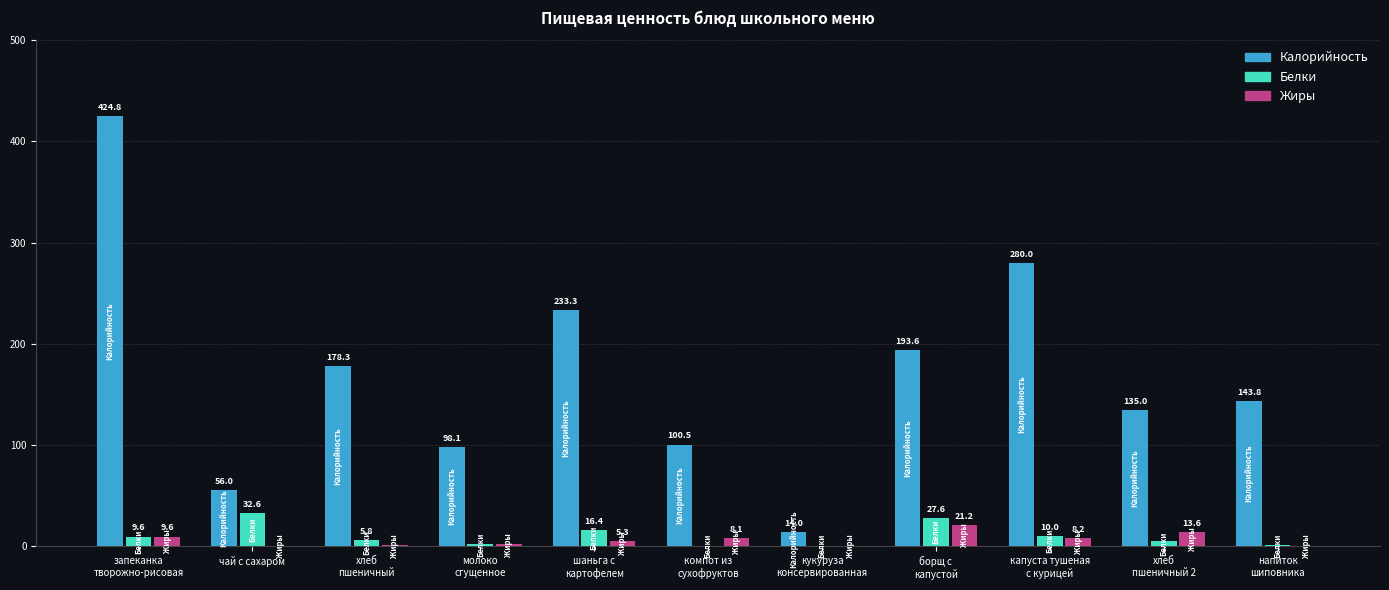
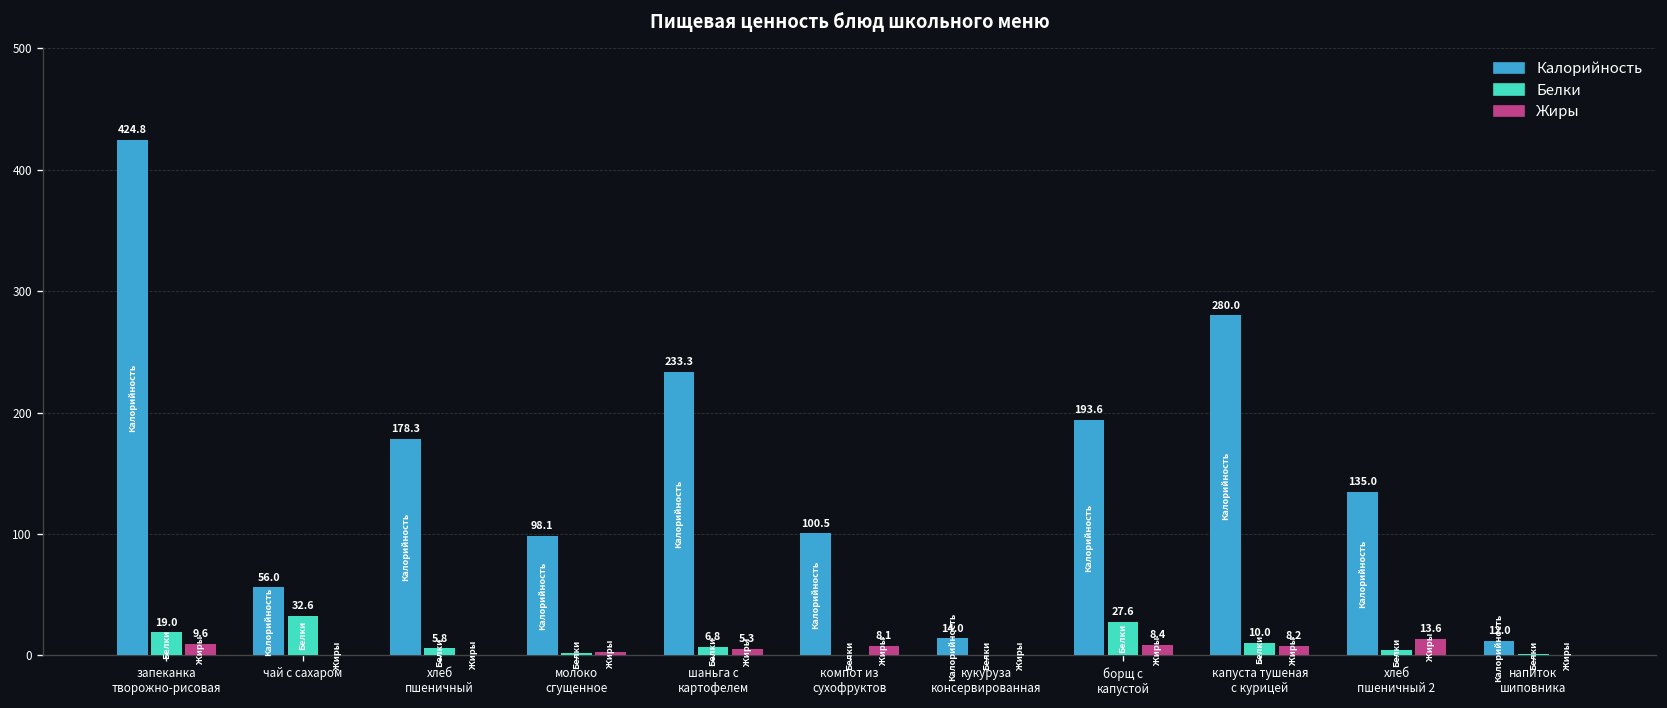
Белки, запеканка творожно-рисовая: 9.6 -> 19.0
Белки, шаньга с картофелем: 16.4 -> 6.8
Жиры, борщ с капустой: 21.2 -> 8.4
Калорийность, напиток шиповника: 143.8 -> 12.0
